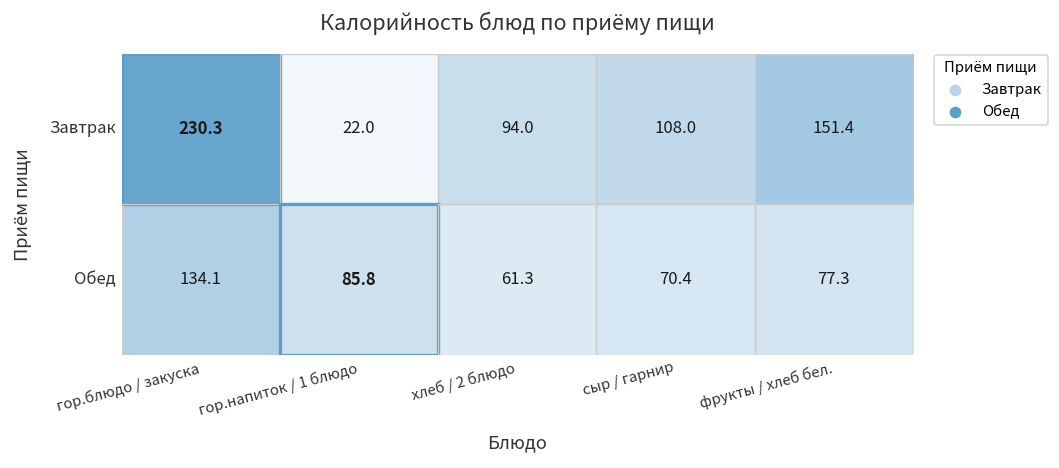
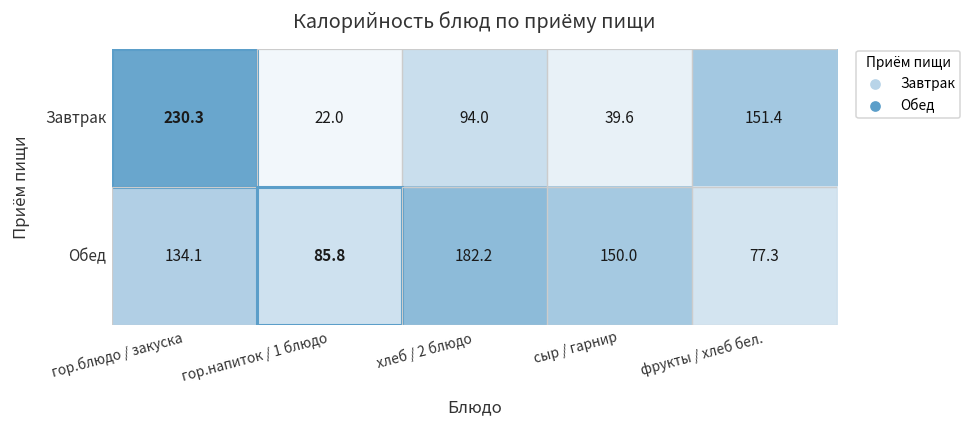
Завтрак, сыр / гарнир: 108.0 -> 39.6
Обед, хлеб / 2 блюдо: 61.3 -> 182.2
Обед, сыр / гарнир: 70.4 -> 150.0
